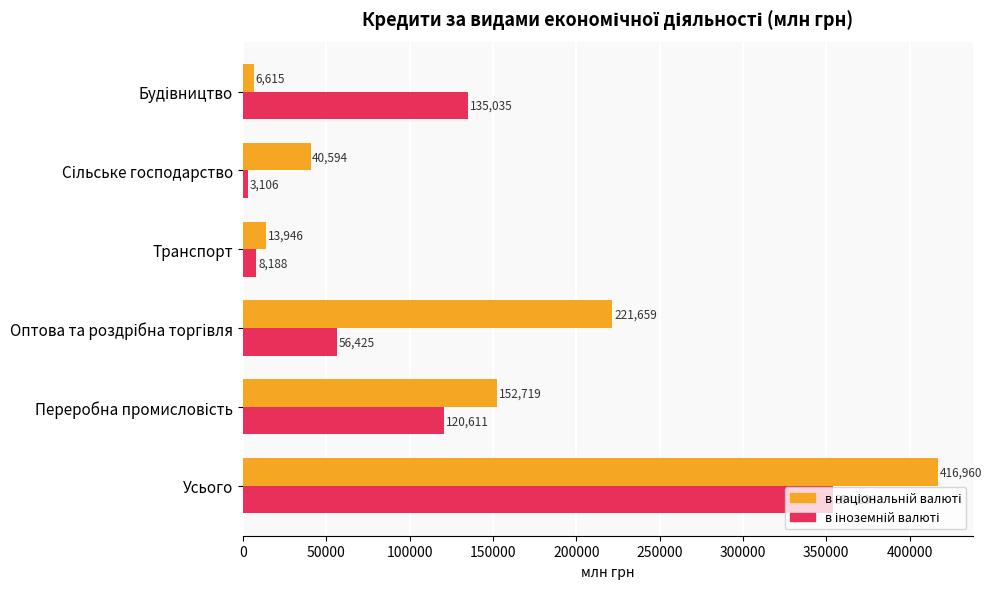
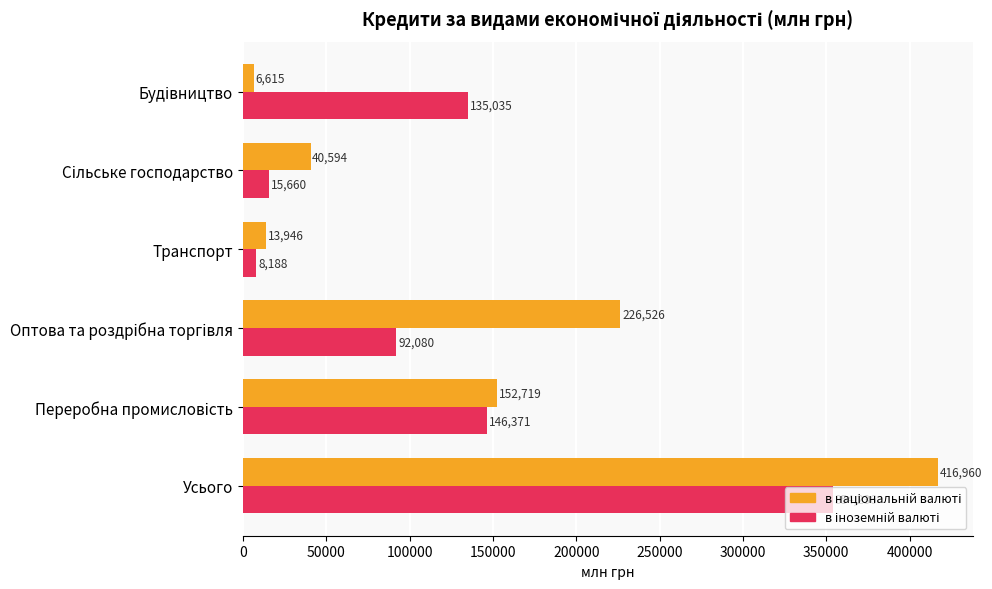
в іноземній валюті, Сільське господарство: 3,106 -> 15,660
в національній валюті, Оптова та роздрібна торгівля: 221,659 -> 226,526
в іноземній валюті, Оптова та роздрібна торгівля: 56,425 -> 92,080
в іноземній валюті, Переробна промисловість: 120,611 -> 146,371
